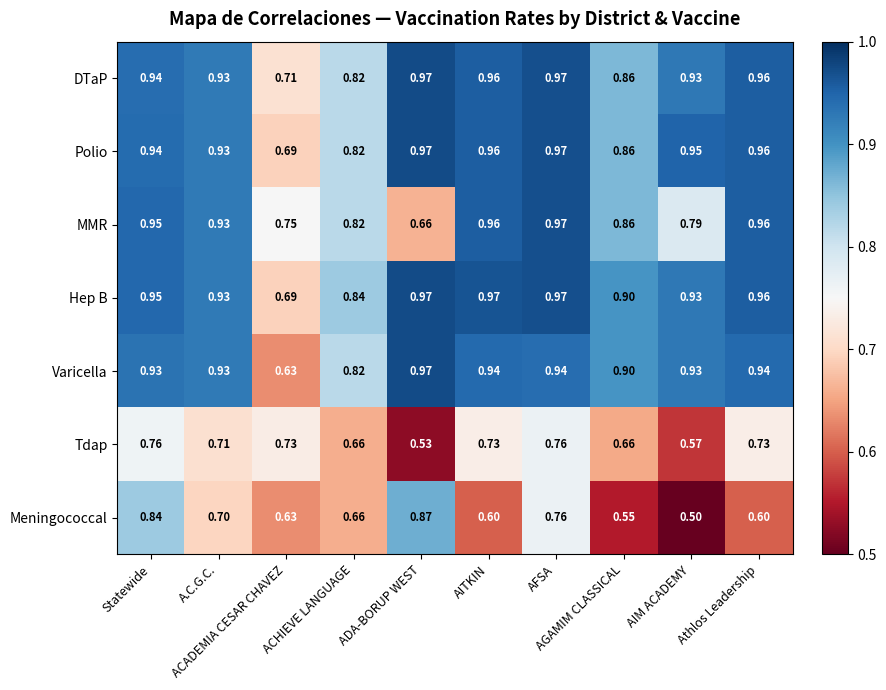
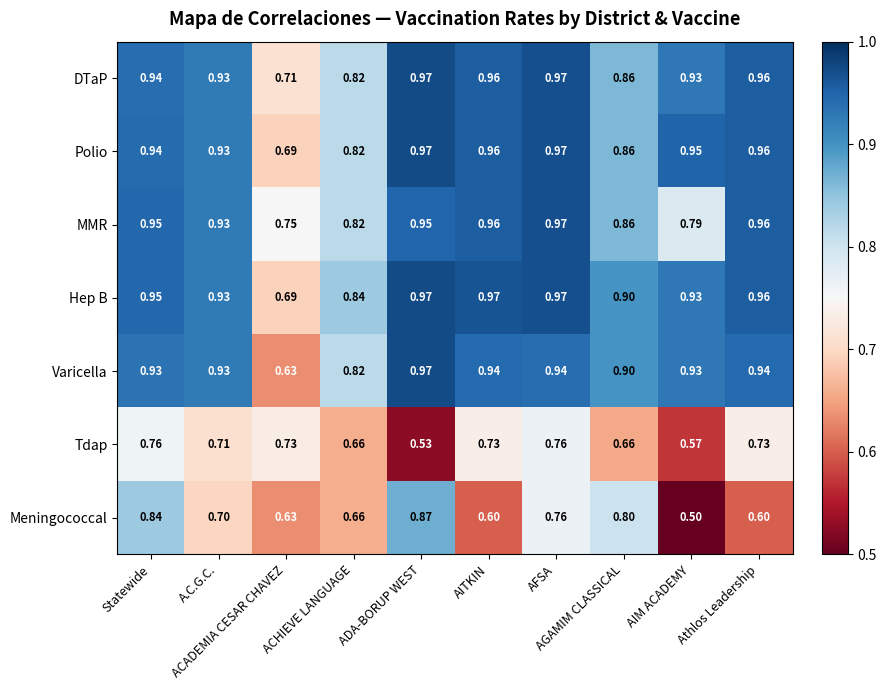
MMR, ADA-BORUP WEST: 0.66 -> 0.95
Meningococcal, AGAMIM CLASSICAL: 0.55 -> 0.80
